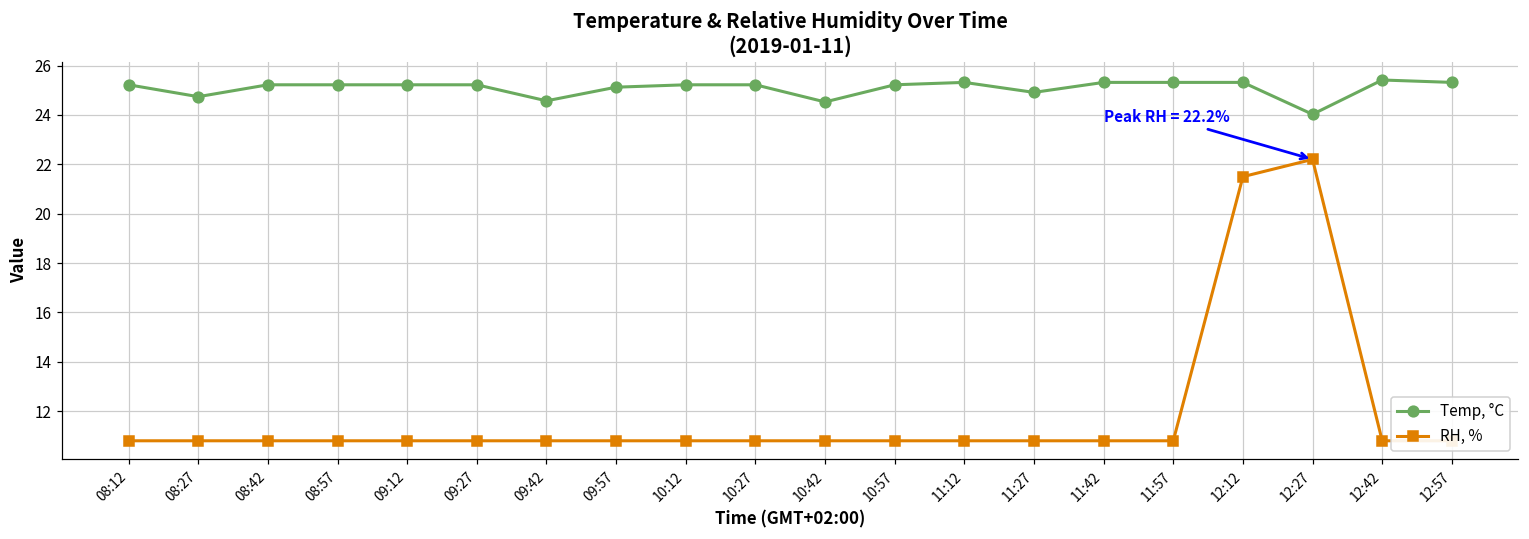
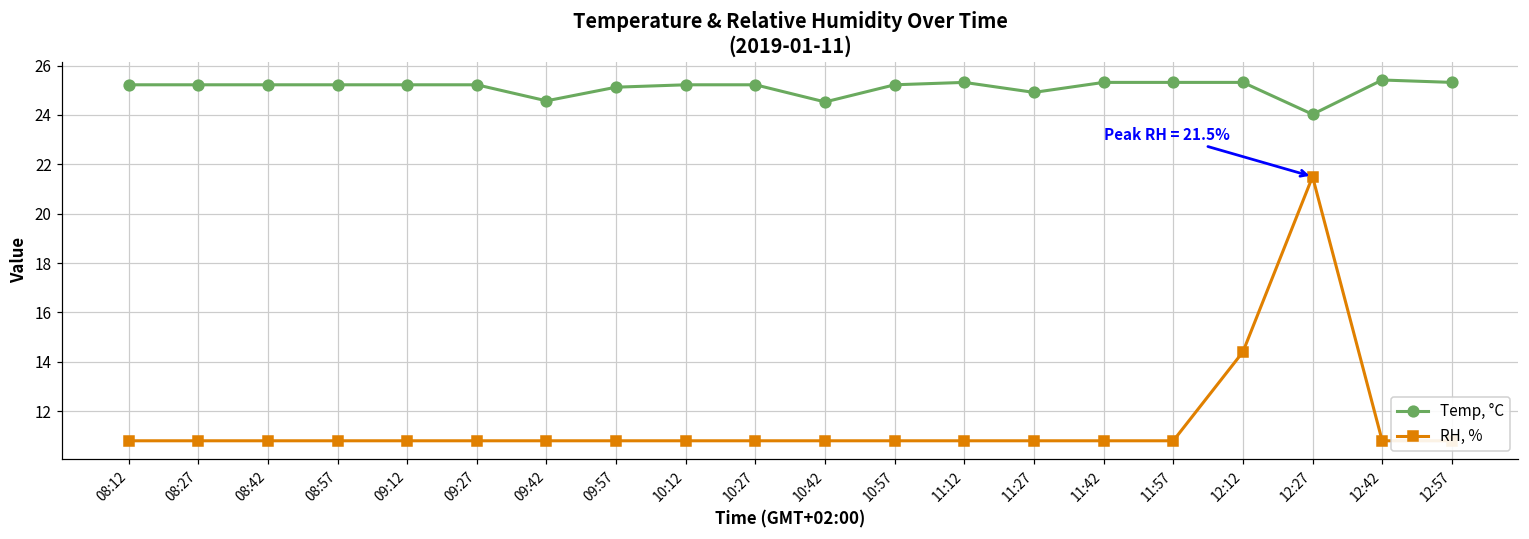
Temp, °C, 08:27: 24.7 -> 25.2
RH, %, 12:12: 21.5 -> 14.4
RH, %, 12:27: 22.2% -> 21.5%
